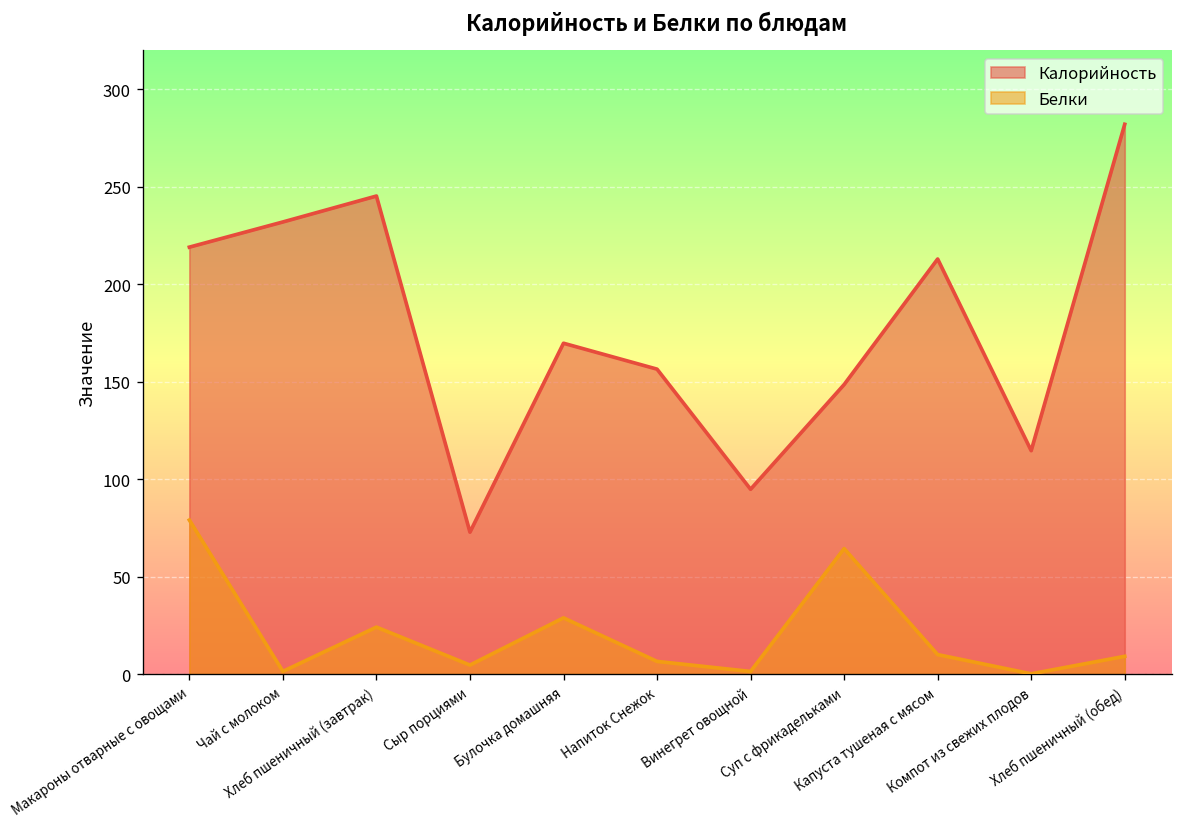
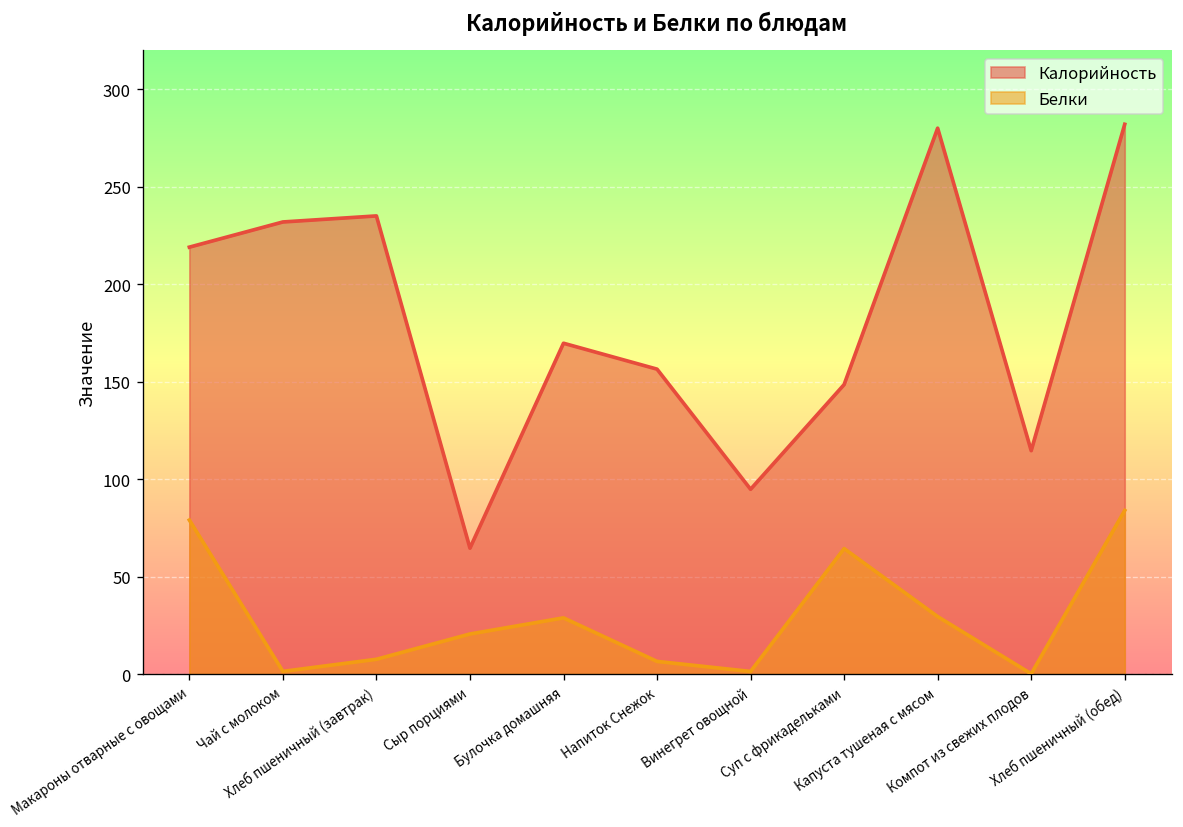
Калорийность, Хлеб пшеничный (завтрак): 245 -> 235
Белки, Хлеб пшеничный (завтрак): 24 -> 8
Калорийность, Сыр порциями: 73 -> 65
Белки, Сыр порциями: 5 -> 21
Калорийность, Капуста тушеная с мясом: 213 -> 280
Белки, Капуста тушеная с мясом: 10 -> 30
Белки, Хлеб пшеничный (обед): 9 -> 84
